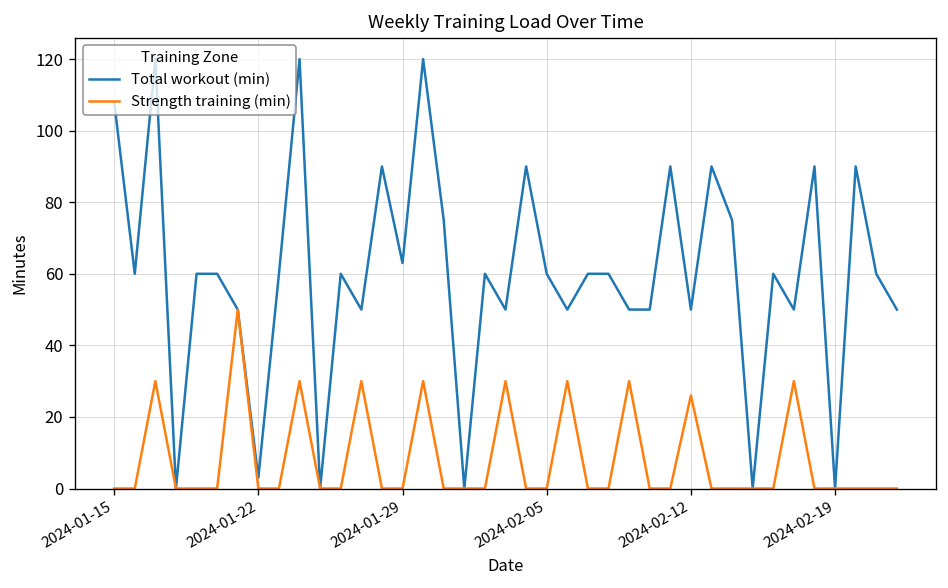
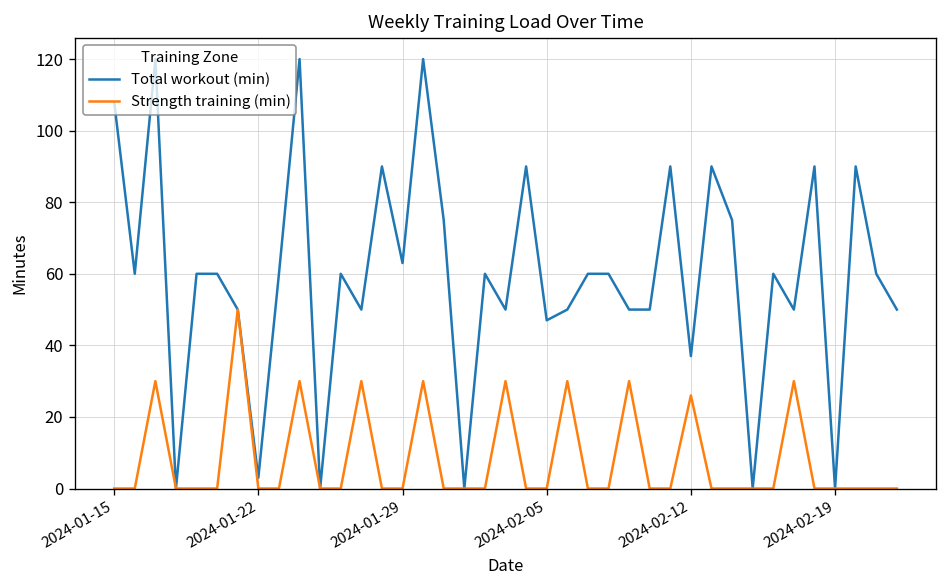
Total workout (min), 2024-02-05: 60 -> 47
Total workout (min), 2024-02-12: 50 -> 37
